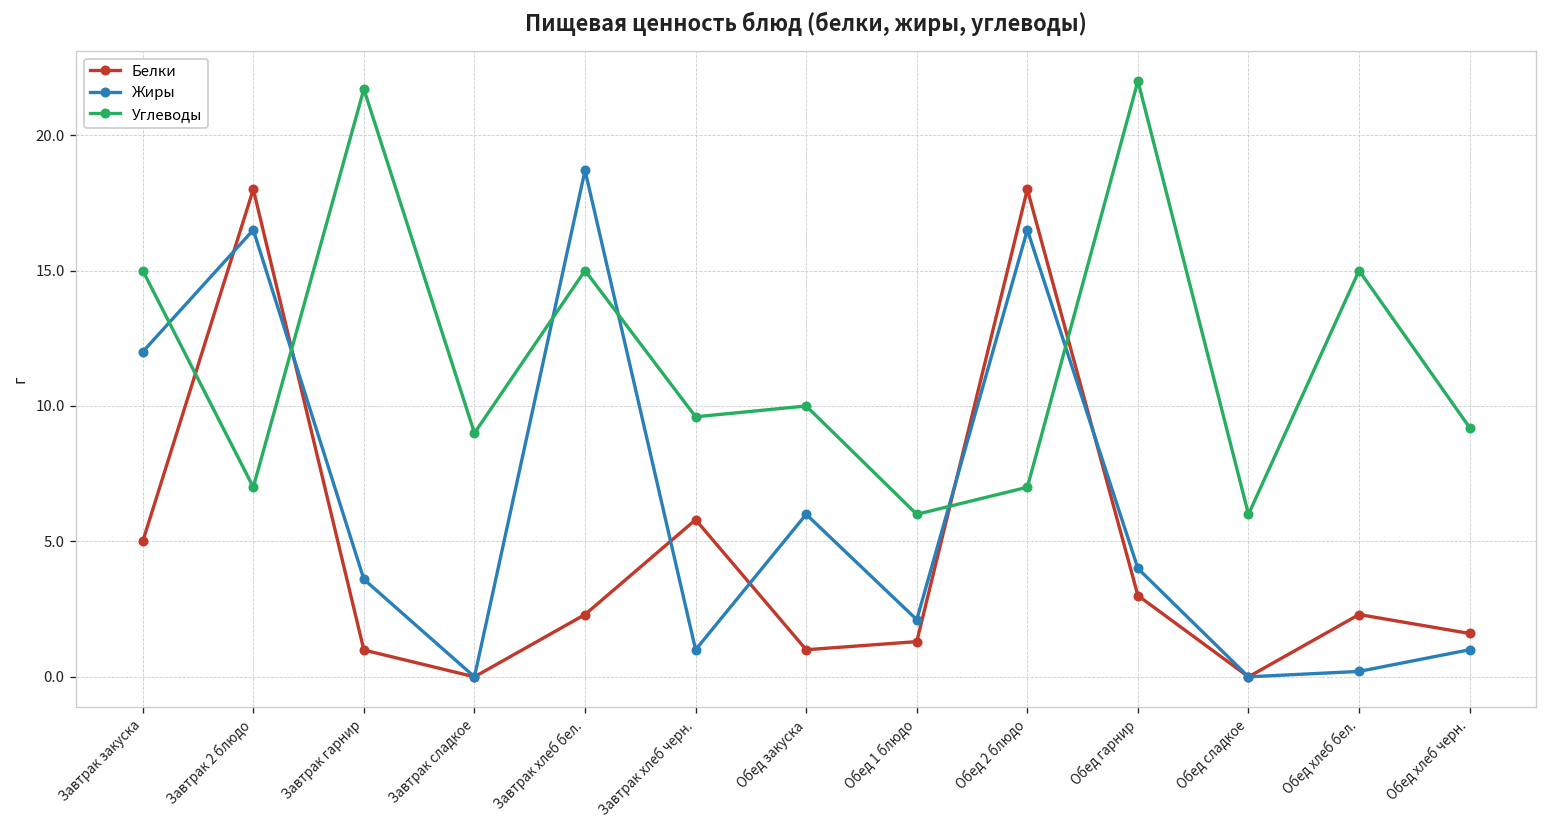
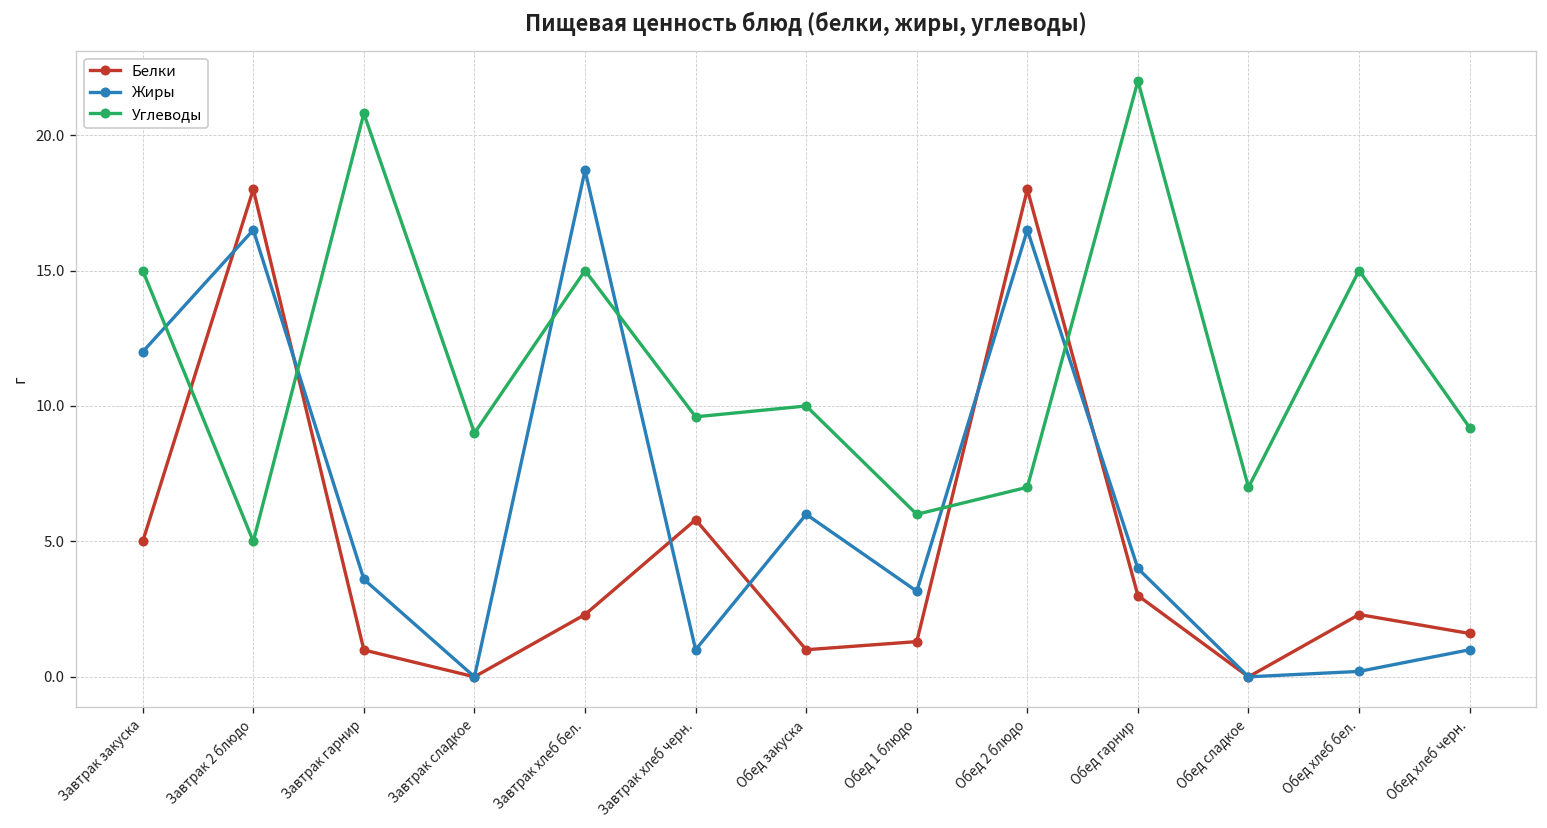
Углеводы, Завтрак 2 блюдо: 7 -> 5
Углеводы, Завтрак гарнир: 21.7 -> 20.8
Жиры, Обед 1 блюдо: 2.1 -> 3.2
Углеводы, Обед сладкое: 6 -> 7
